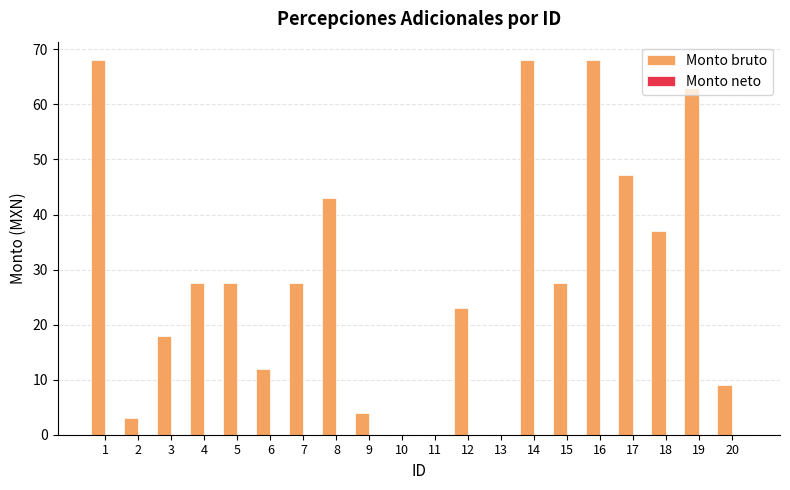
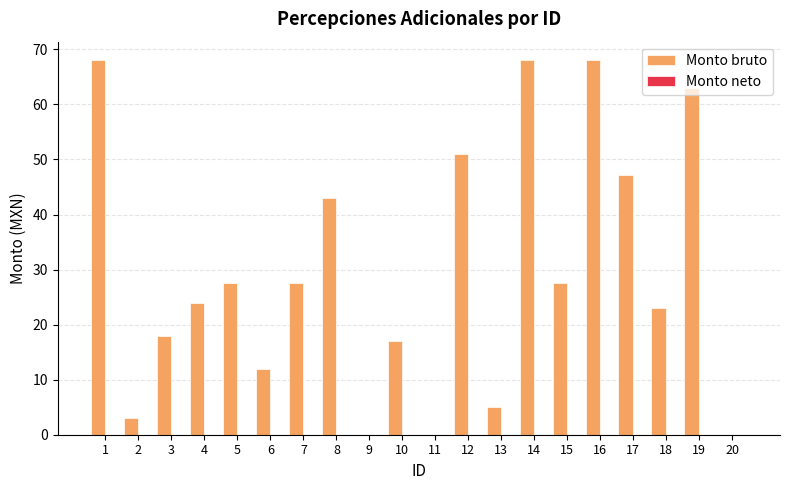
Monto bruto, 4: 28 -> 24
Monto bruto, 9: 4 -> 0
Monto bruto, 10: 0 -> 17
Monto bruto, 12: 23 -> 51
Monto bruto, 13: 0 -> 5
Monto bruto, 18: 37 -> 23
Monto bruto, 20: 9 -> 0
